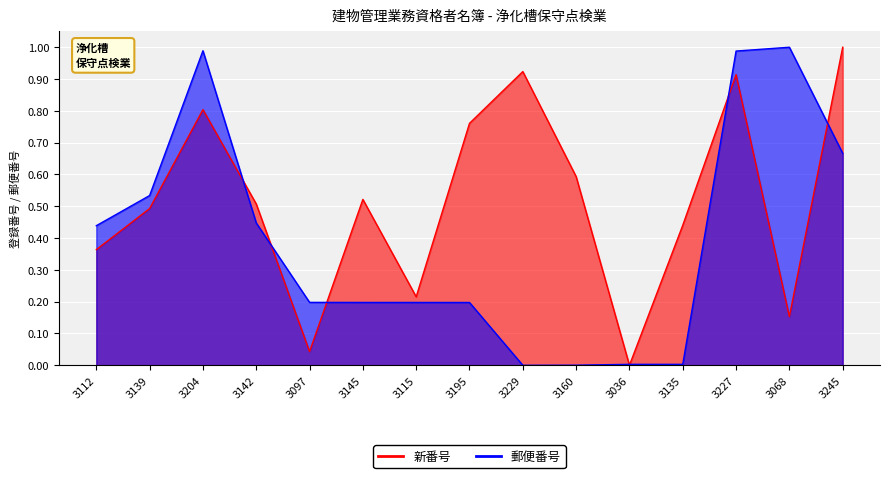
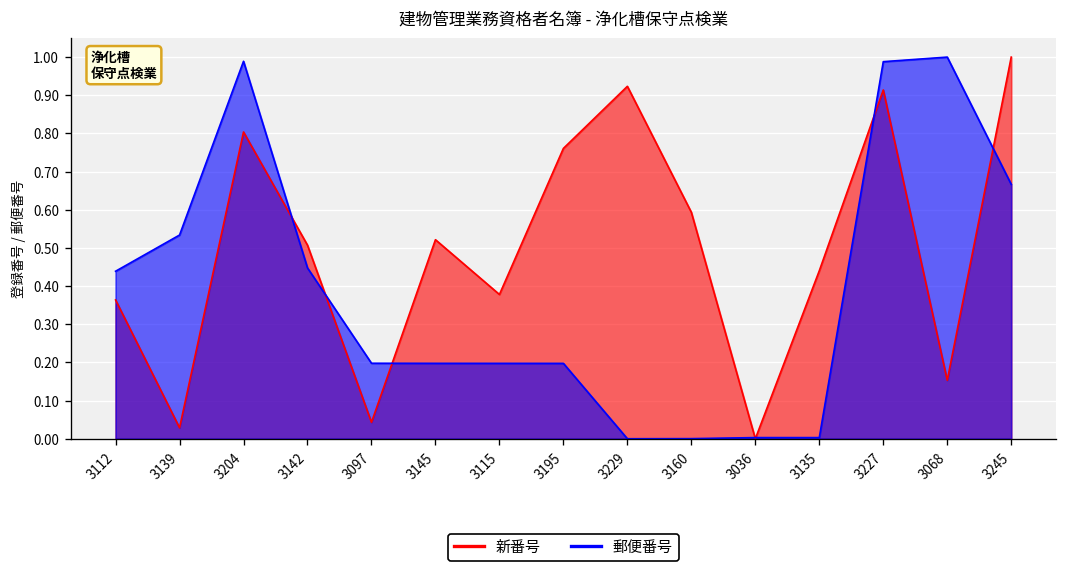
新番号, 3139: 0.49 -> 0.03
新番号, 3115: 0.22 -> 0.38
